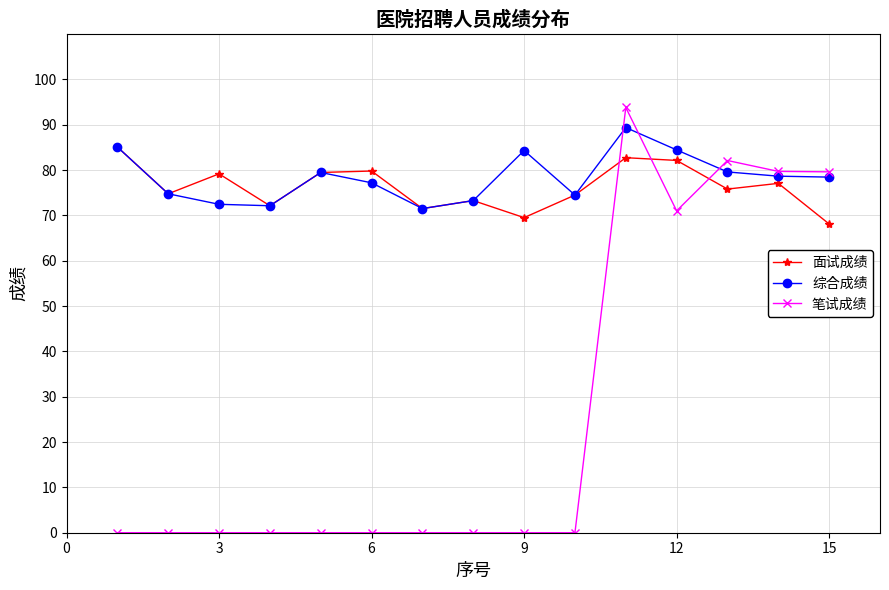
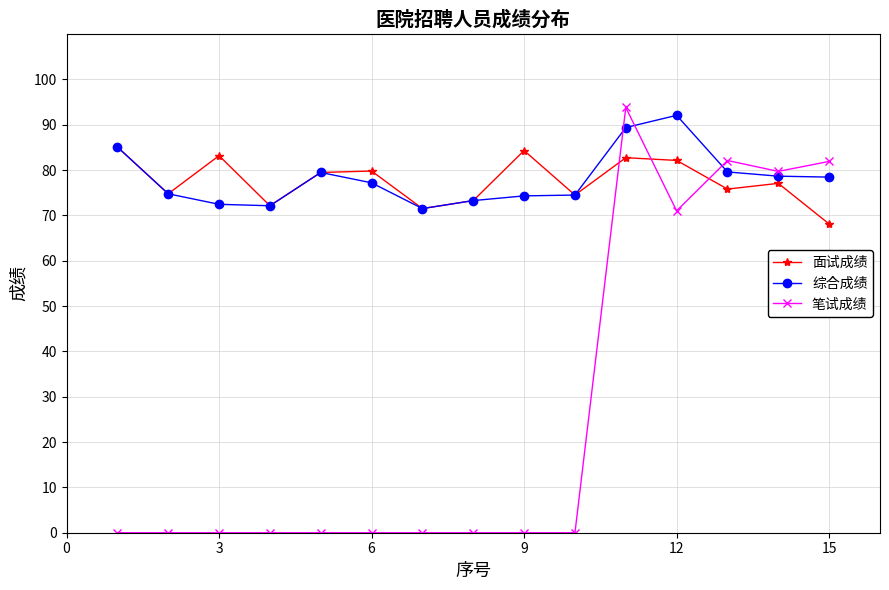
面试成绩, 3: 79 -> 83
面试成绩, 9: 70 -> 84
综合成绩, 9: 84 -> 74
综合成绩, 12: 84 -> 92
笔试成绩, 15: 80 -> 82
